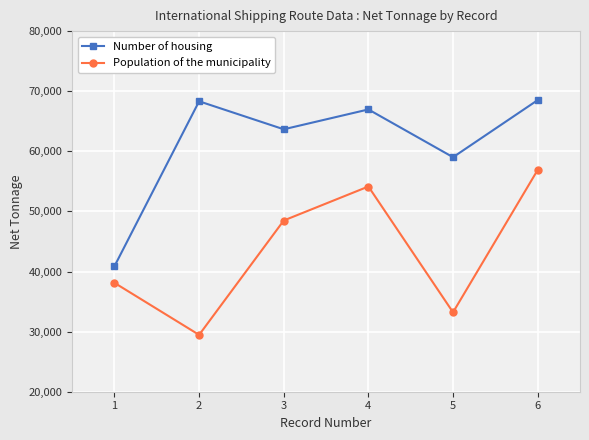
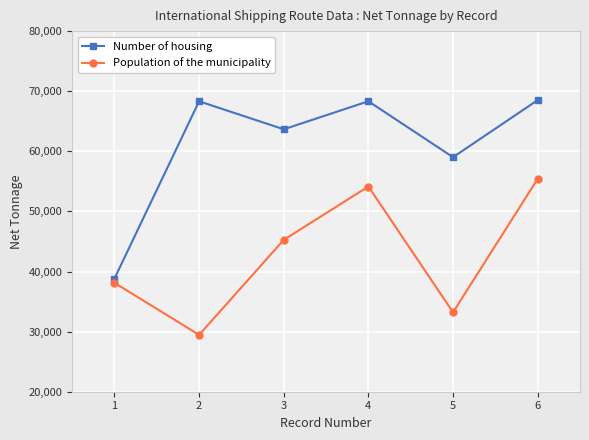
Number of housing, 1: 41,000 -> 39,000
Population of the municipality, 3: 48,000 -> 45,000
Number of housing, 4: 67,000 -> 68,000
Population of the municipality, 6: 57,000 -> 55,000
